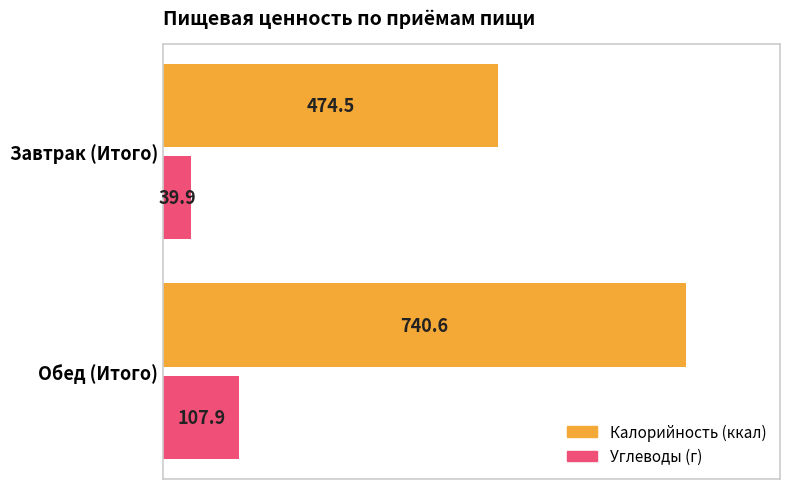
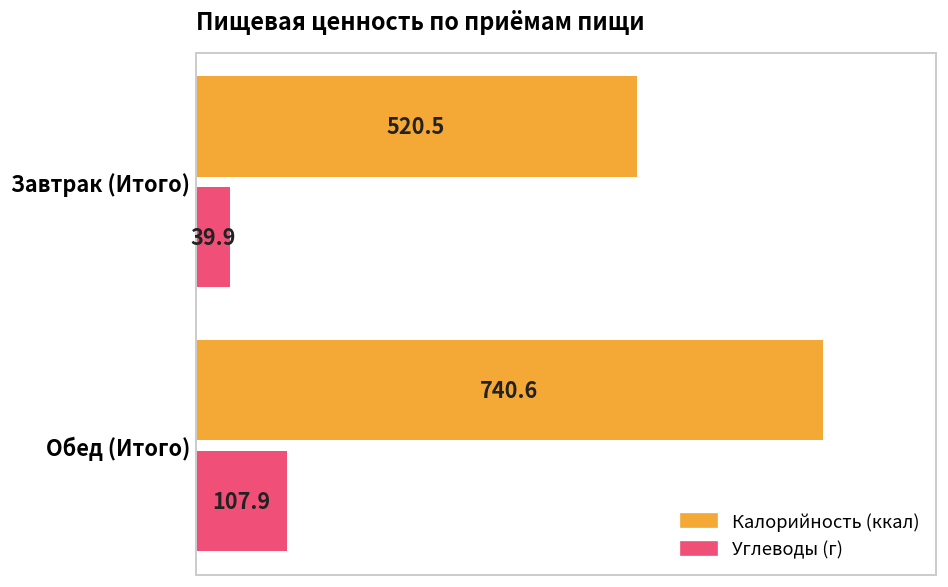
Калорийность (ккал), Завтрак (Итого): 474.5 -> 520.5
